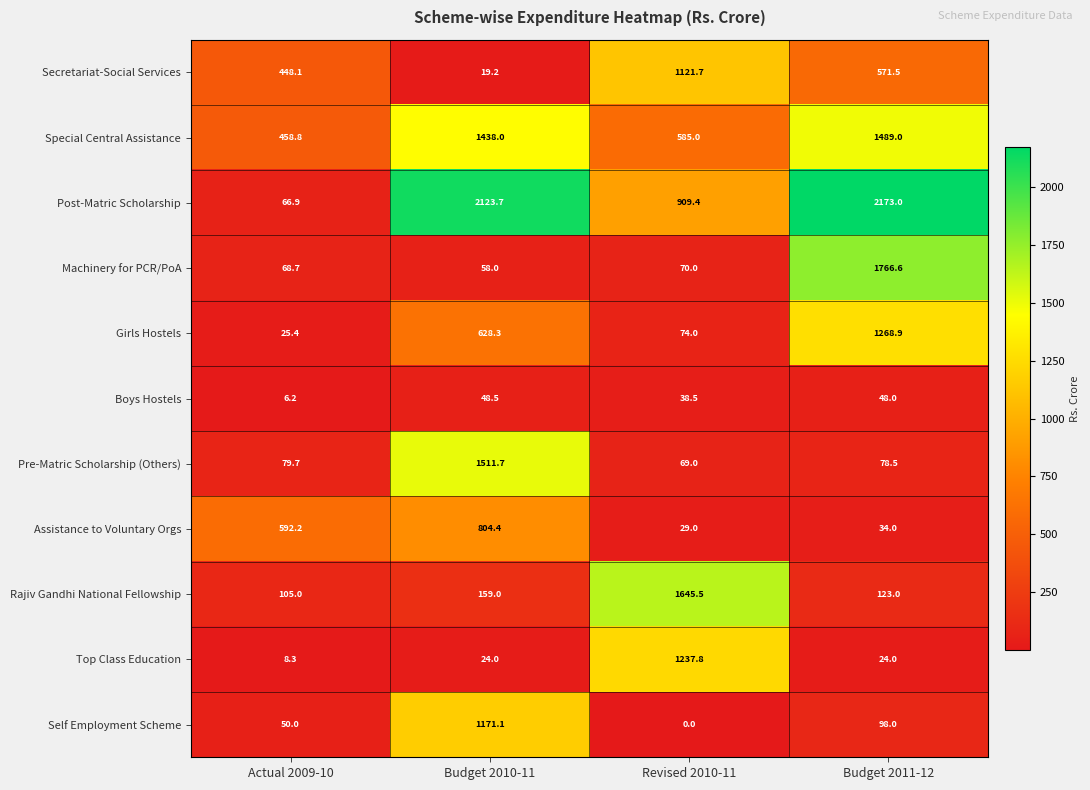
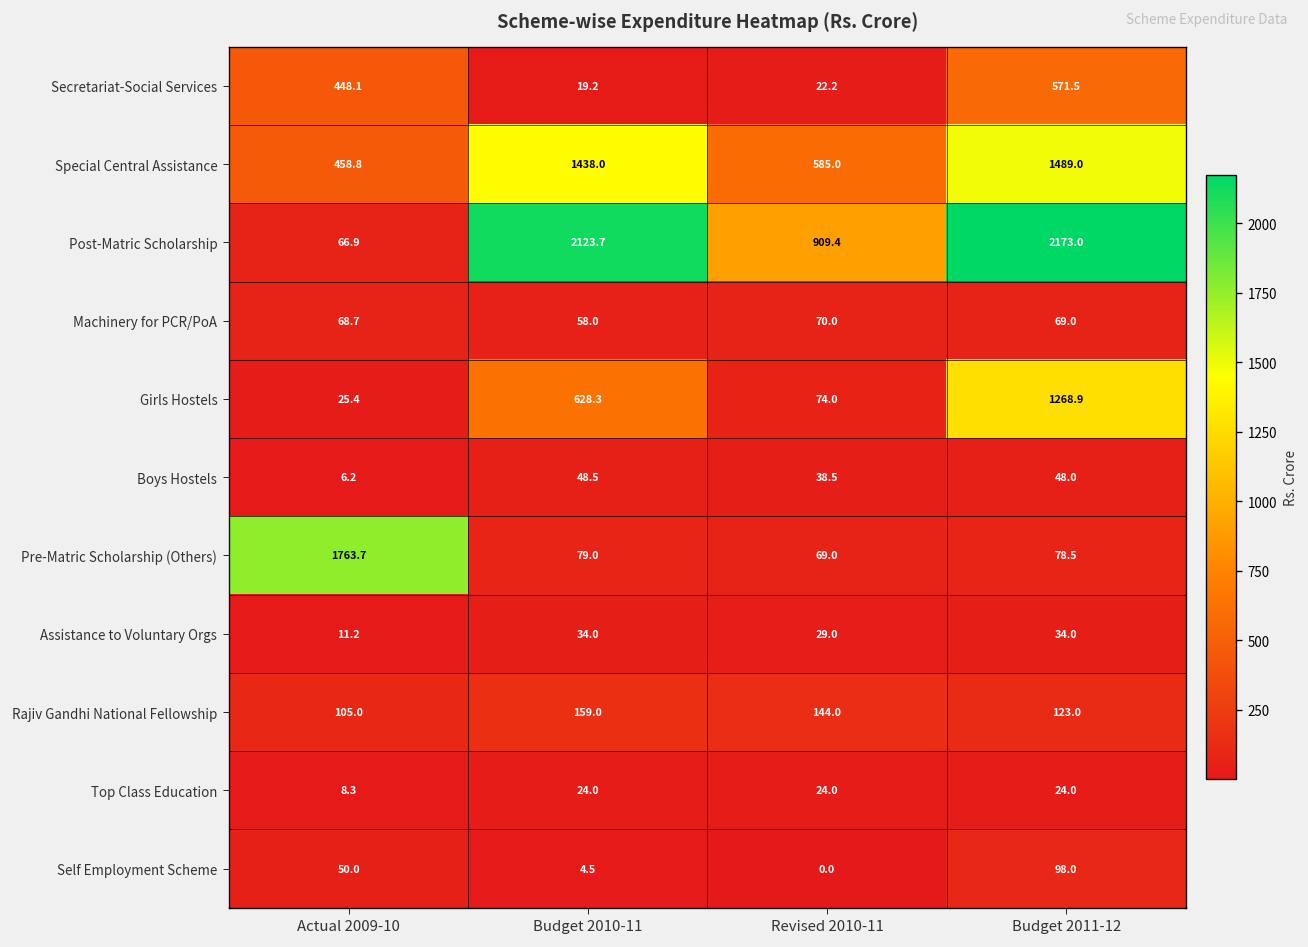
Secretariat-Social Services, Revised 2010-11: 1121.7 -> 22.2
Machinery for PCR/PoA, Budget 2011-12: 1766.6 -> 69.0
Pre-Matric Scholarship (Others), Actual 2009-10: 79.7 -> 1763.7
Pre-Matric Scholarship (Others), Budget 2010-11: 1511.7 -> 79.0
Assistance to Voluntary Orgs, Actual 2009-10: 592.2 -> 11.2
Assistance to Voluntary Orgs, Budget 2010-11: 804.4 -> 34.0
Rajiv Gandhi National Fellowship, Revised 2010-11: 1645.5 -> 144.0
Top Class Education, Revised 2010-11: 1237.8 -> 24.0
Self Employment Scheme, Budget 2010-11: 1171.1 -> 4.5
